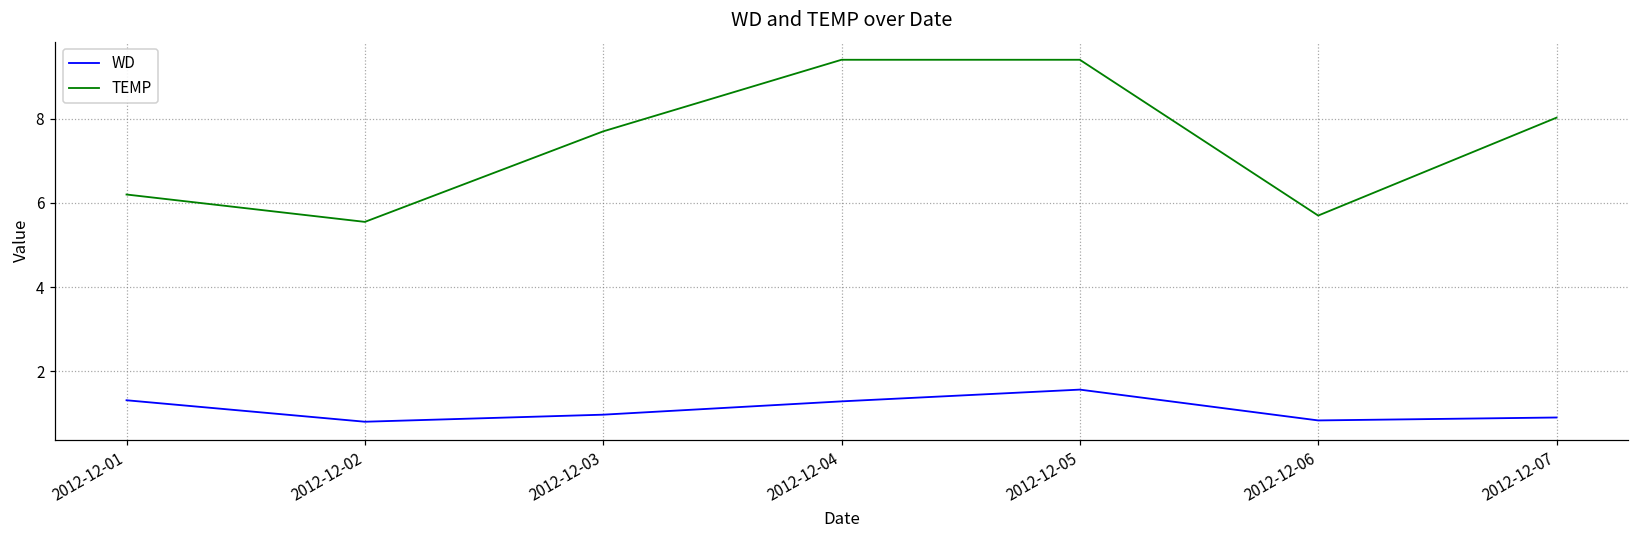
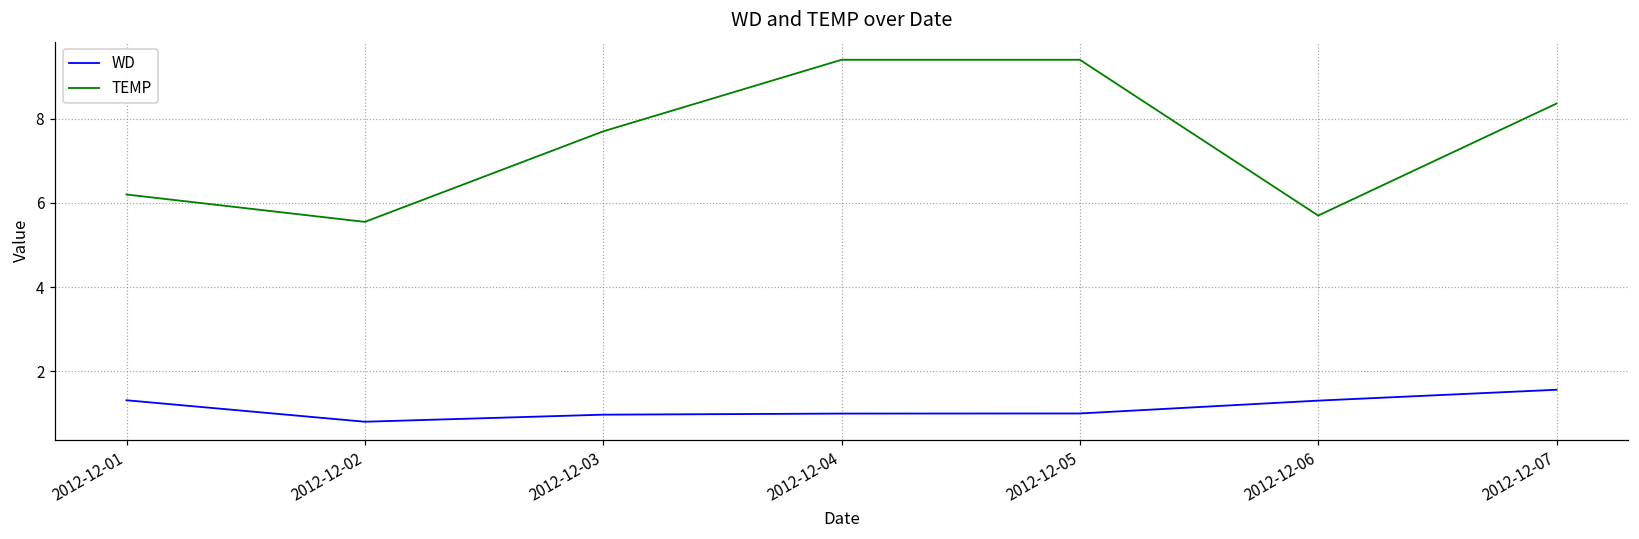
WD, 2012-12-04: 1.3 -> 1.0
WD, 2012-12-05: 1.6 -> 1.0
WD, 2012-12-06: 0.8 -> 1.3
WD, 2012-12-07: 0.9 -> 1.6
TEMP, 2012-12-07: 8.0 -> 8.4
